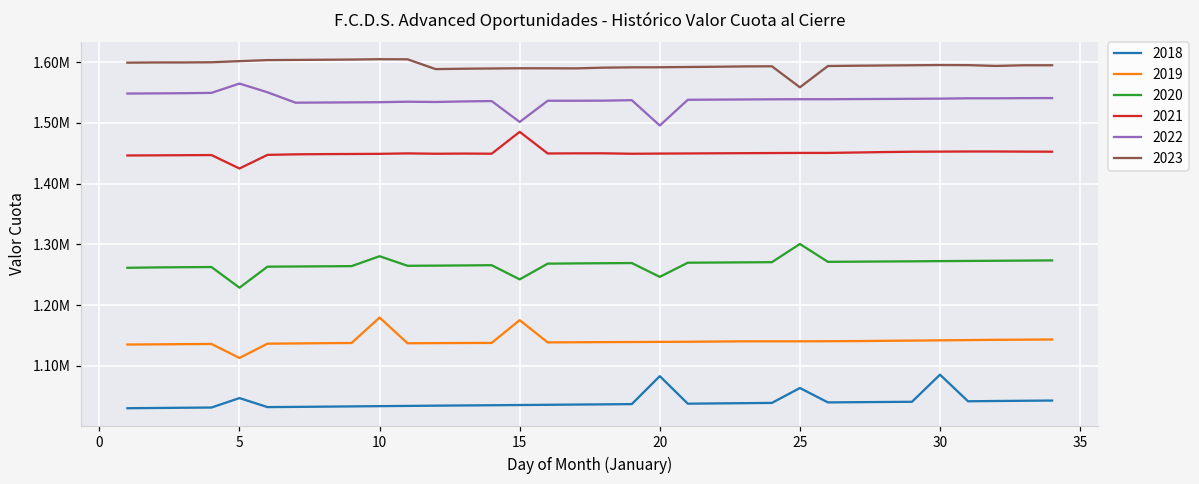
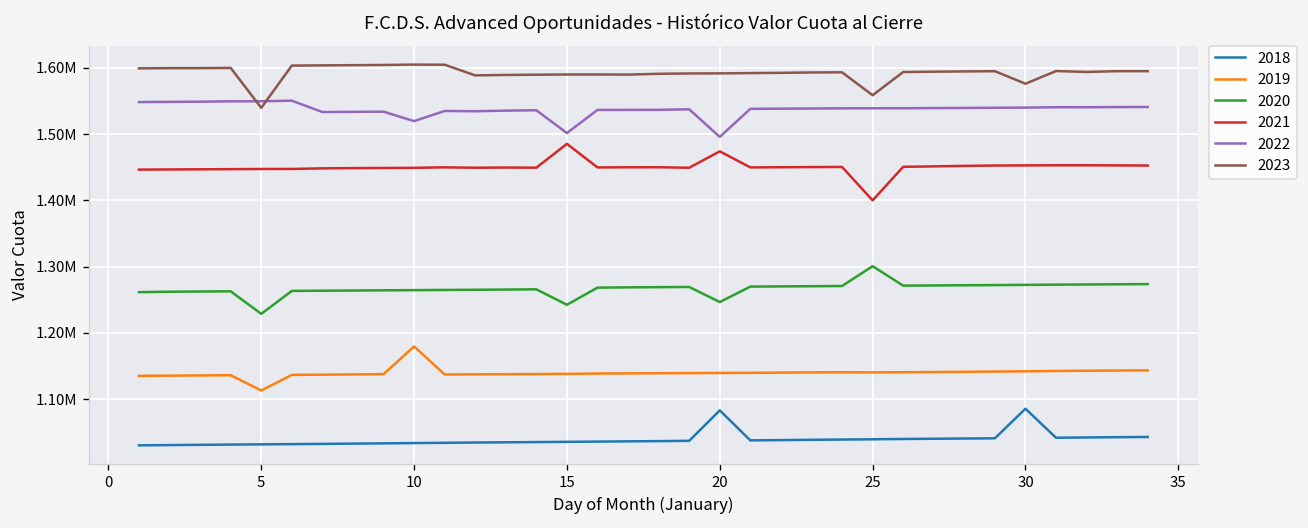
2018, 5: 1050000 -> 1030000
2021, 5: 1420000 -> 1450000
2022, 5: 1560000 -> 1550000
2023, 5: 1600000 -> 1540000
2020, 10: 1280000 -> 1260000
2022, 10: 1530000 -> 1520000
2019, 15: 1180000 -> 1140000
2021, 20: 1450000 -> 1470000
2018, 25: 1060000 -> 1040000
2021, 25: 1450000 -> 1400000
2023, 30: 1600000 -> 1580000
